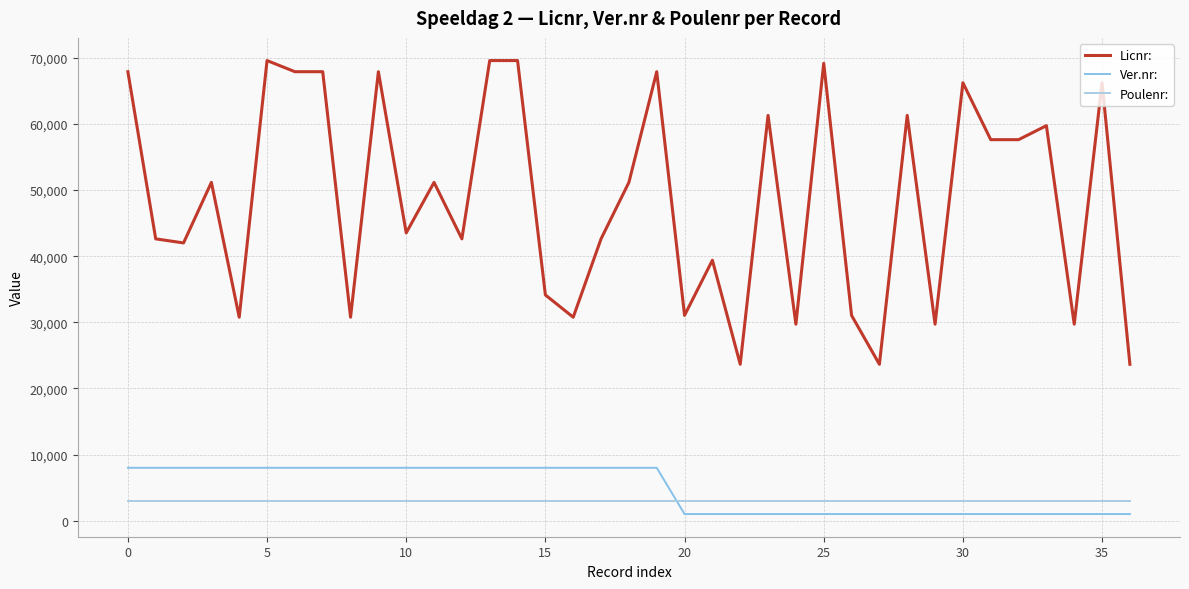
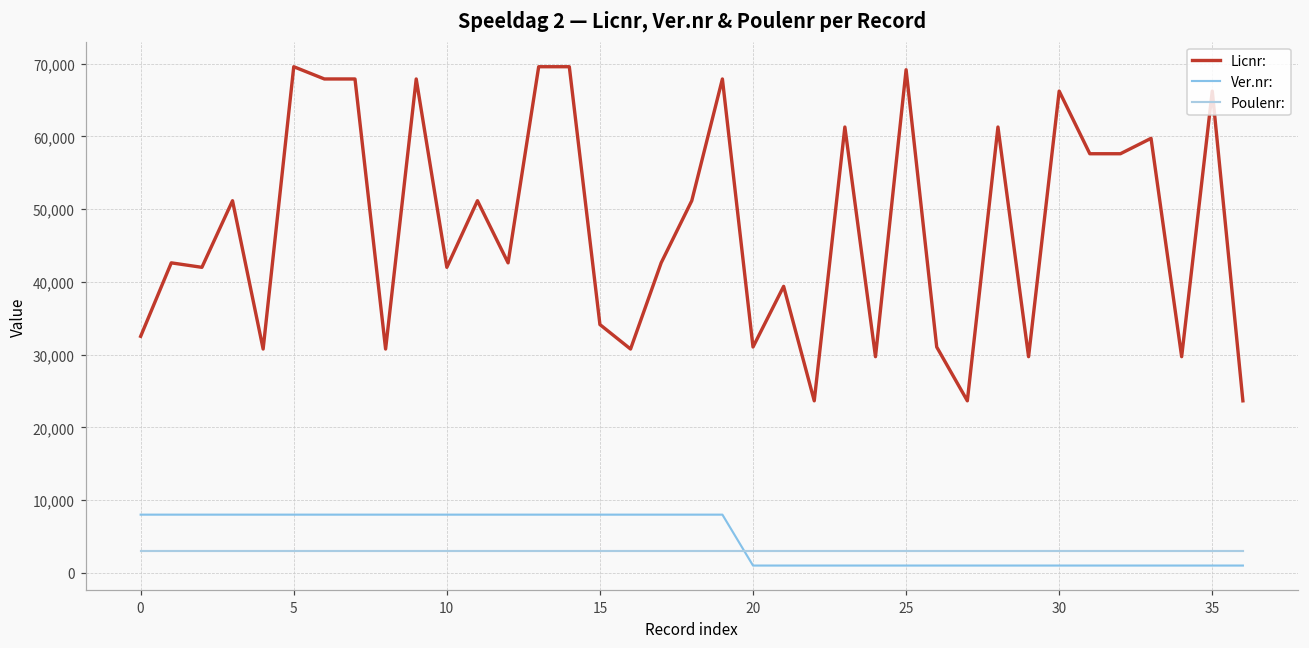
Licnr:, 0: 68,000 -> 33,000
Licnr:, 10: 44,000 -> 42,000
